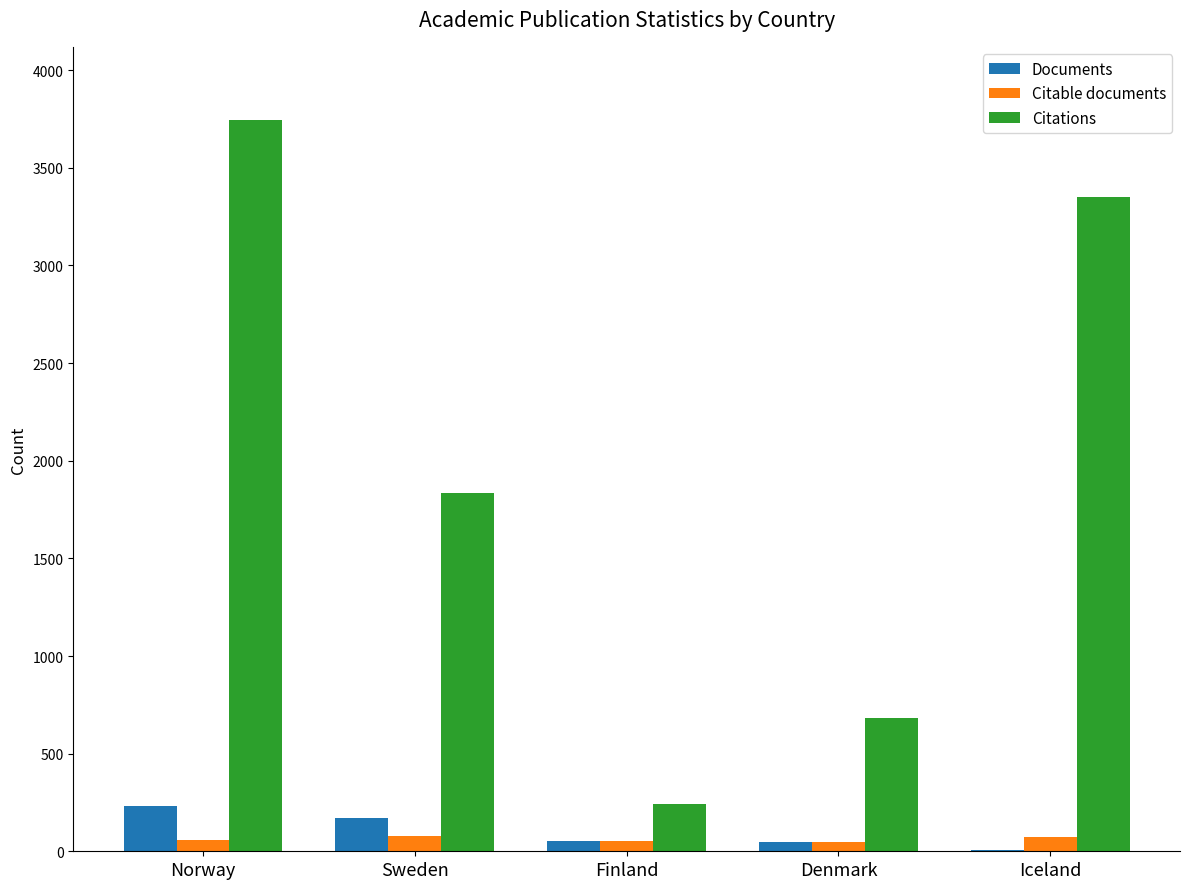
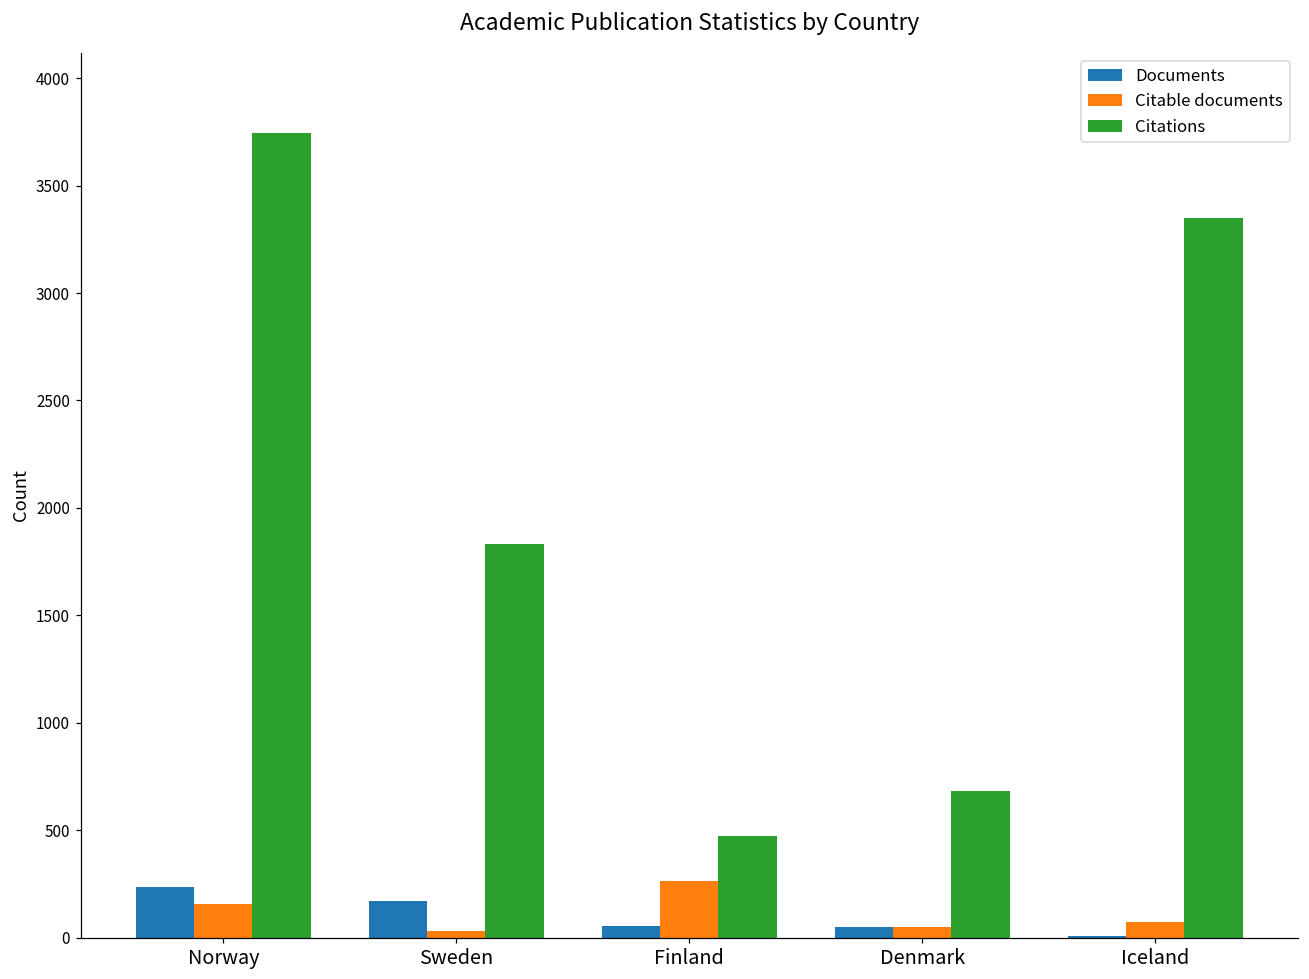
Citable documents, Norway: 60 -> 160
Citable documents, Sweden: 80 -> 30
Citable documents, Finland: 50 -> 270
Citations, Finland: 240 -> 470
